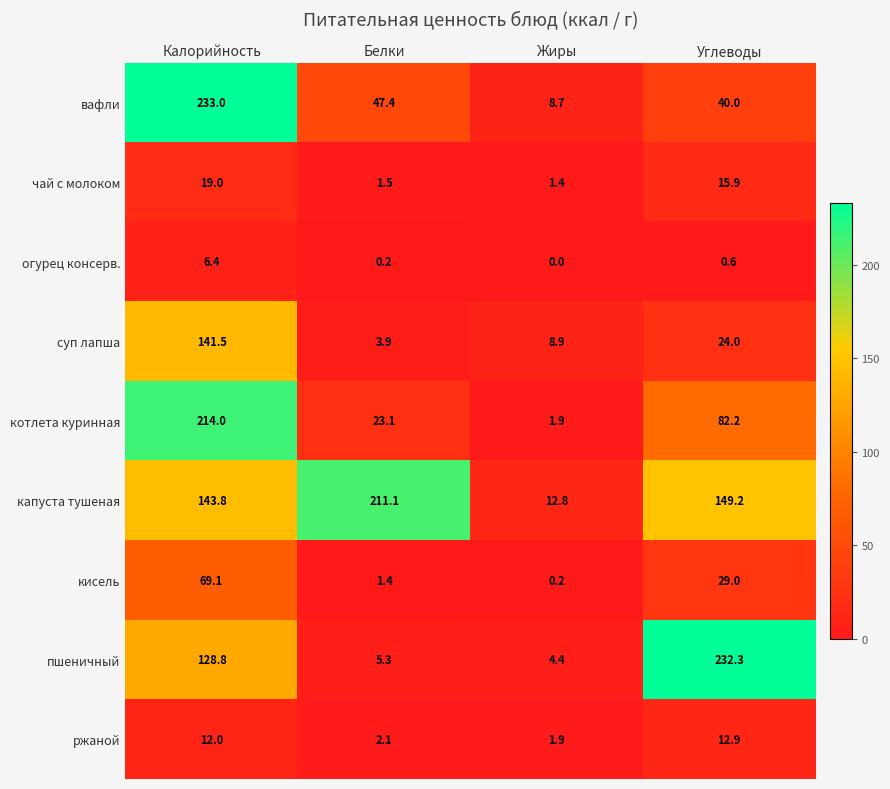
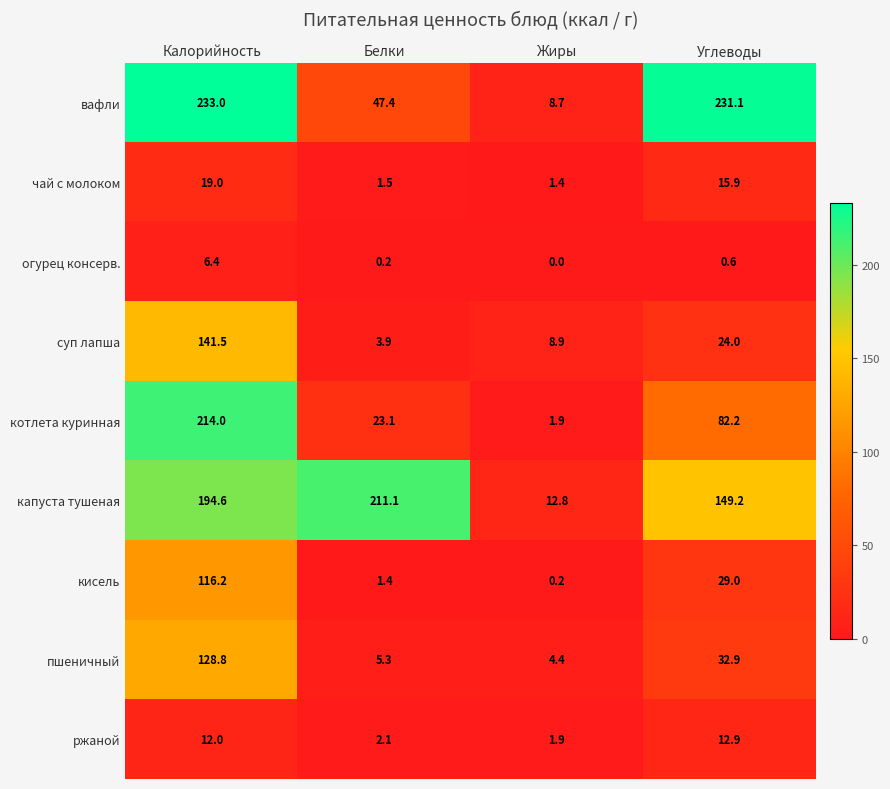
вафли, Углеводы: 40.0 -> 231.1
капуста тушеная, Калорийность: 143.8 -> 194.6
кисель, Калорийность: 69.1 -> 116.2
пшеничный, Углеводы: 232.3 -> 32.9
